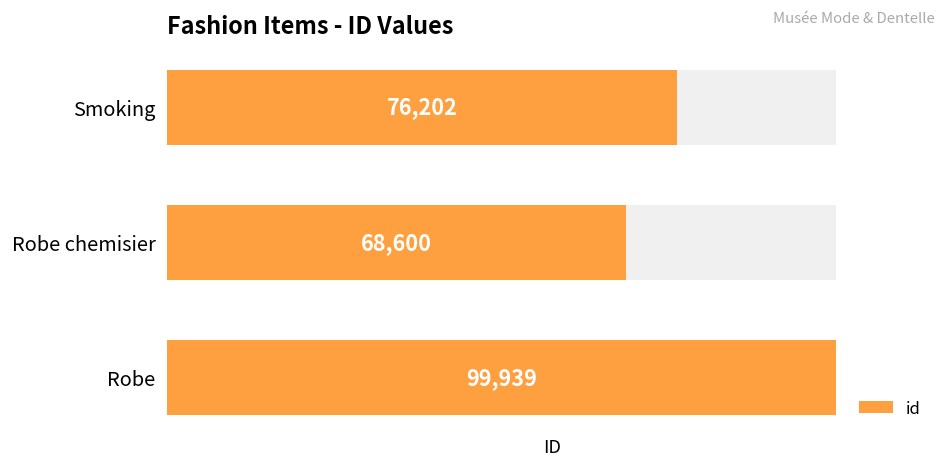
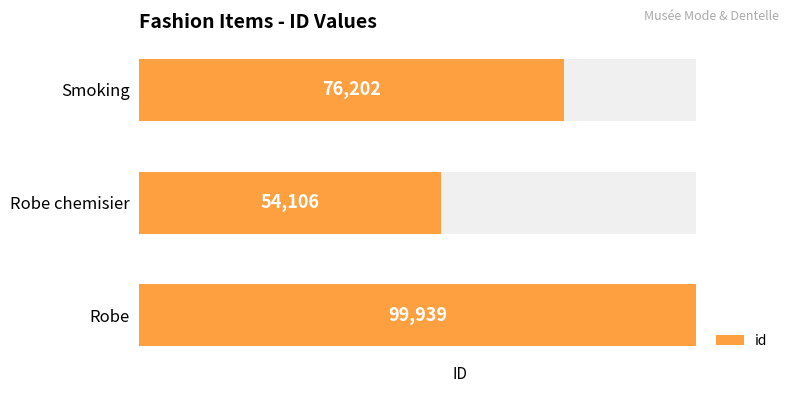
id, Robe chemisier: 68,600 -> 54,106
